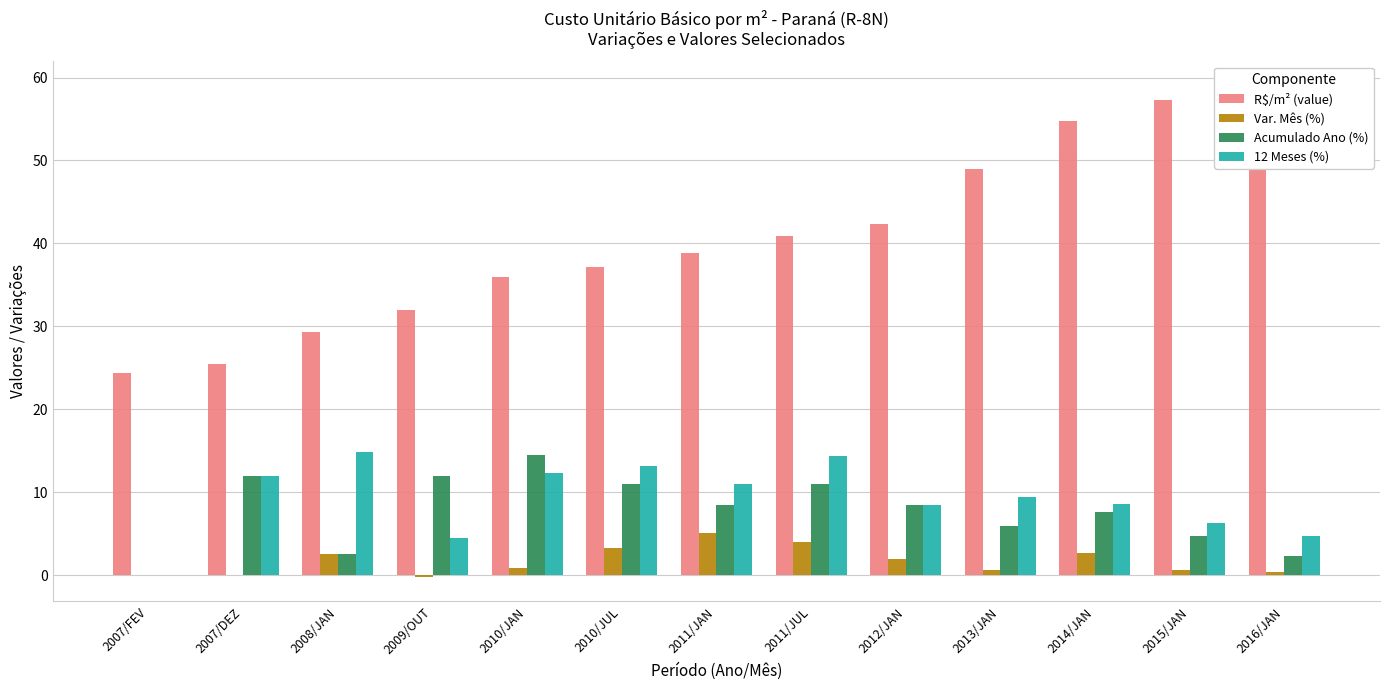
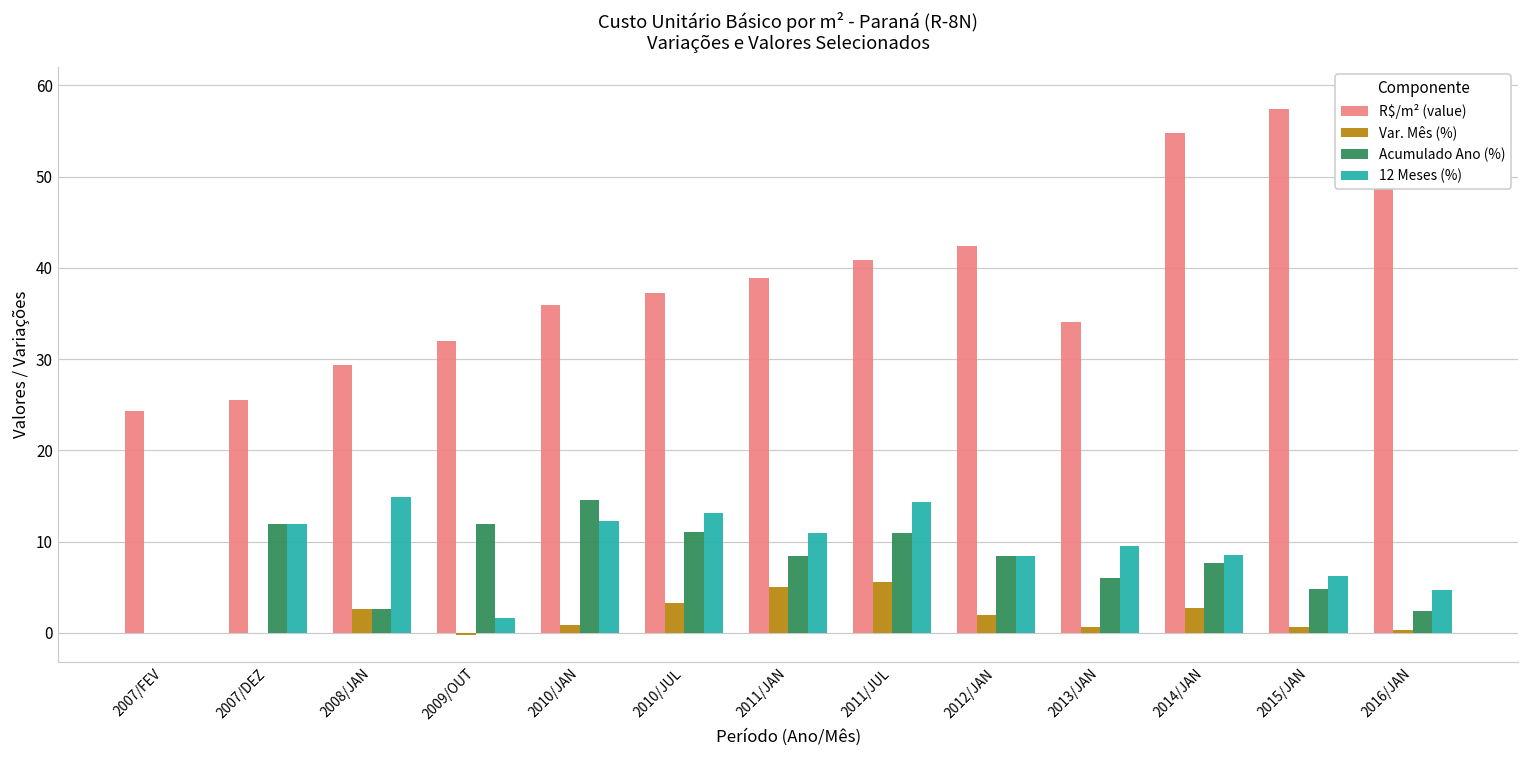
12 Meses (%), 2009/OUT: 4 -> 2
Var. Mês (%), 2011/JUL: 4 -> 6
R$/m² (value), 2013/JAN: 49 -> 34
